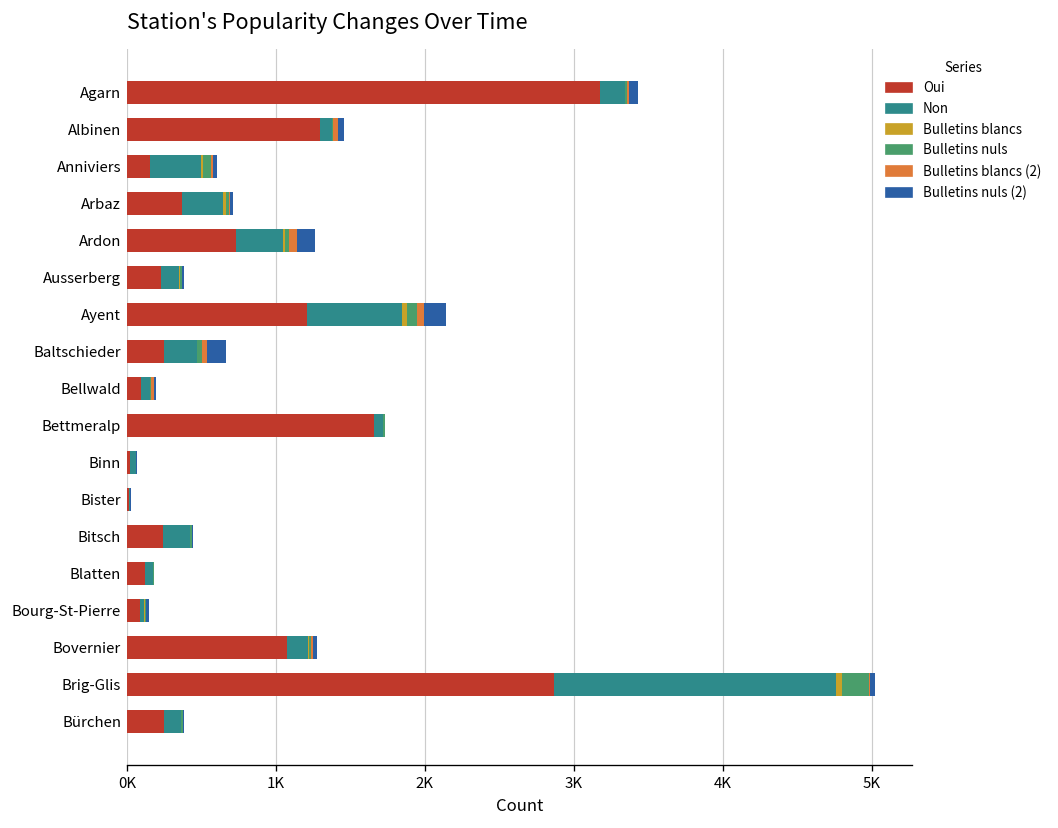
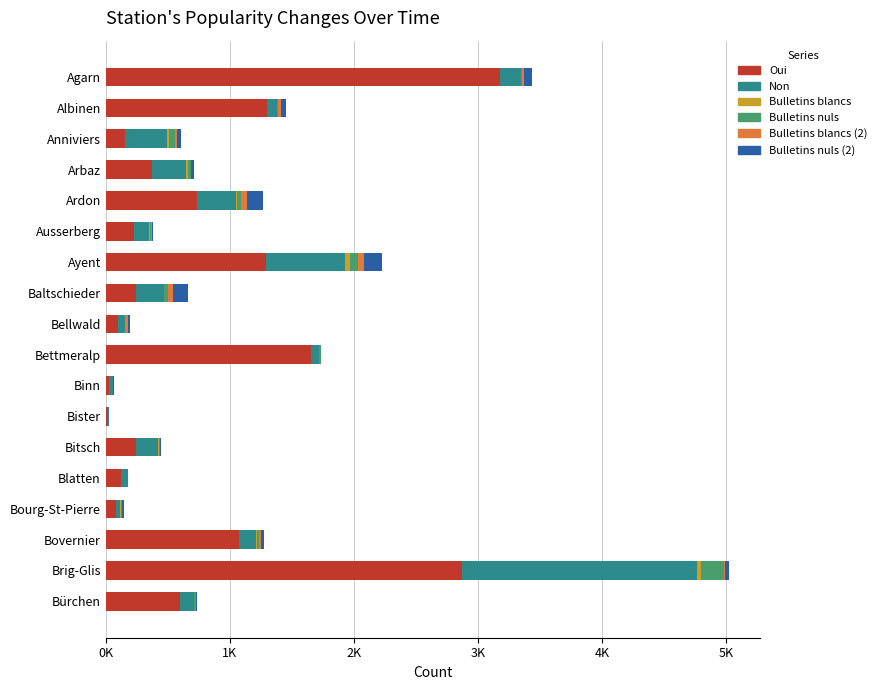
Oui, Ayent: 1210 -> 1290
Oui, Bürchen: 250 -> 600
